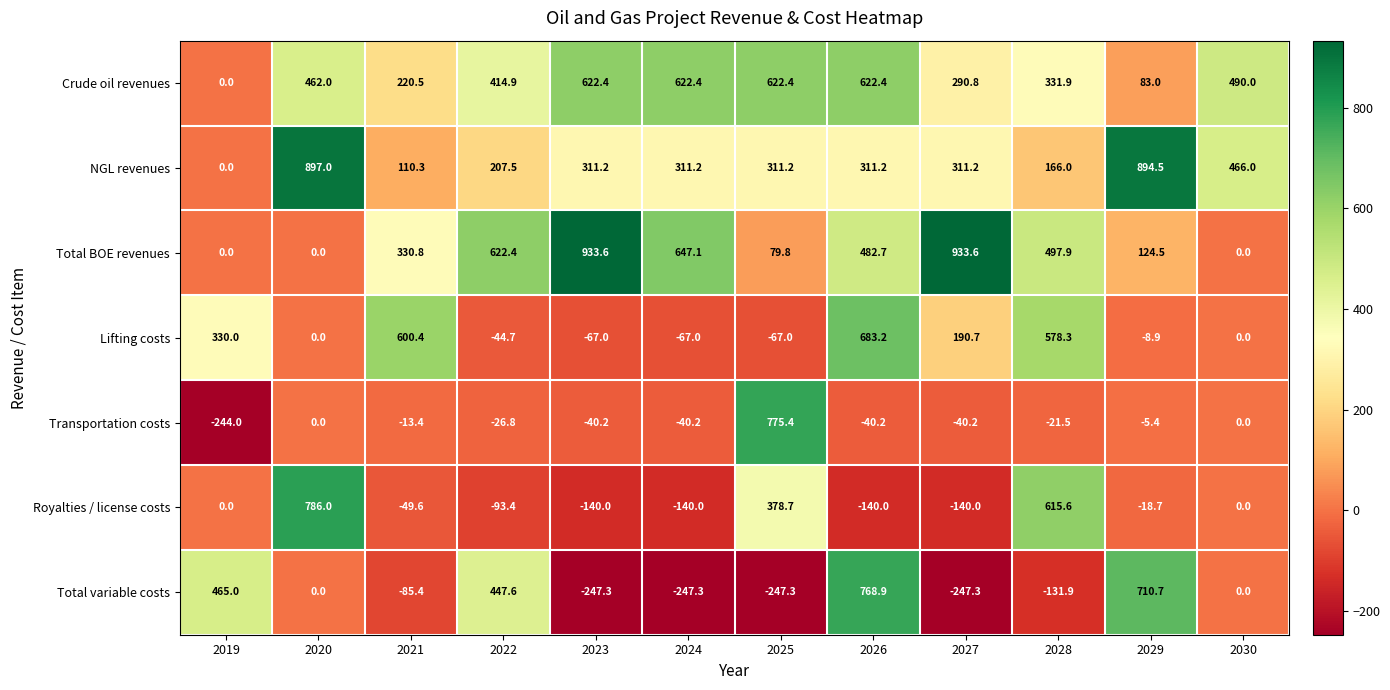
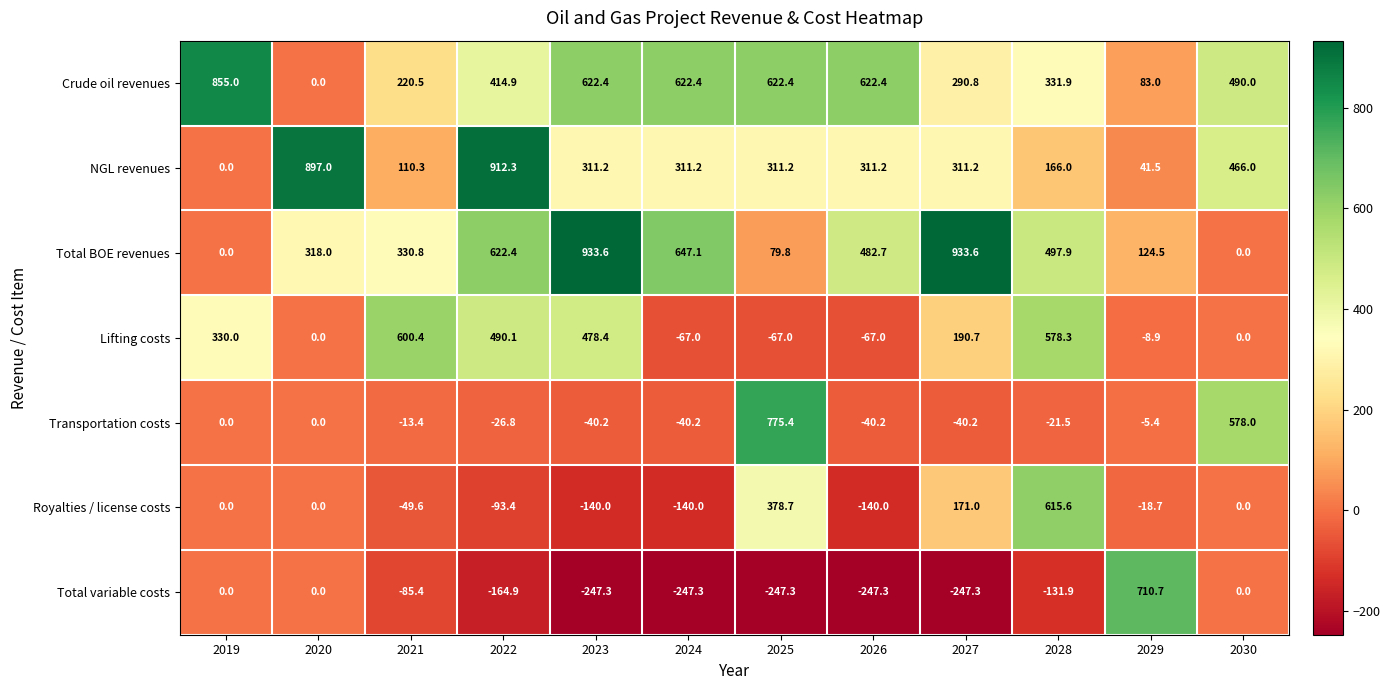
Crude oil revenues, 2019: 0.0 -> 855.0
Crude oil revenues, 2020: 462.0 -> 0.0
NGL revenues, 2022: 207.5 -> 912.3
NGL revenues, 2029: 894.5 -> 41.5
Total BOE revenues, 2020: 0.0 -> 318.0
Lifting costs, 2022: -44.7 -> 490.1
Lifting costs, 2023: -67.0 -> 478.4
Lifting costs, 2026: 683.2 -> -67.0
Transportation costs, 2019: -244.0 -> 0.0
Transportation costs, 2030: 0.0 -> 578.0
Royalties / license costs, 2020: 786.0 -> 0.0
Royalties / license costs, 2027: -140.0 -> 171.0
Total variable costs, 2019: 465.0 -> 0.0
Total variable costs, 2022: 447.6 -> -164.9
Total variable costs, 2026: 768.9 -> -247.3
